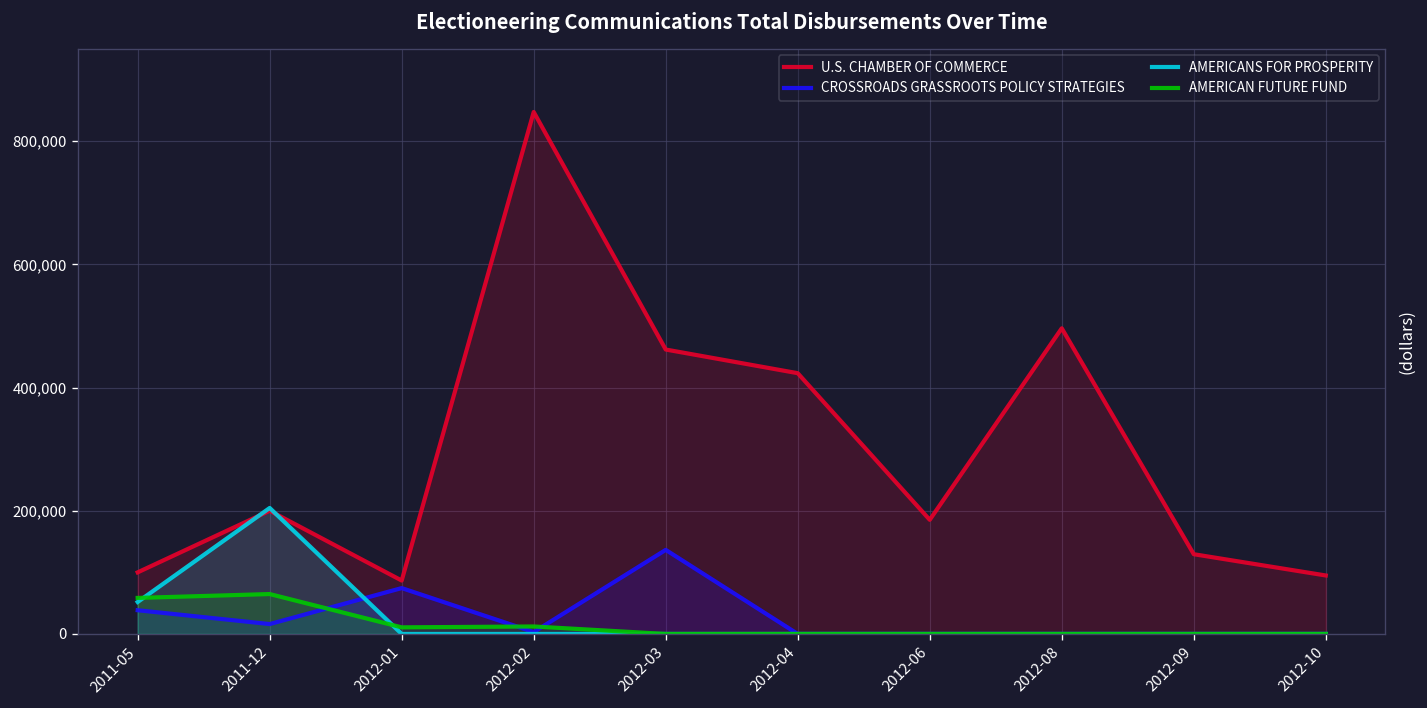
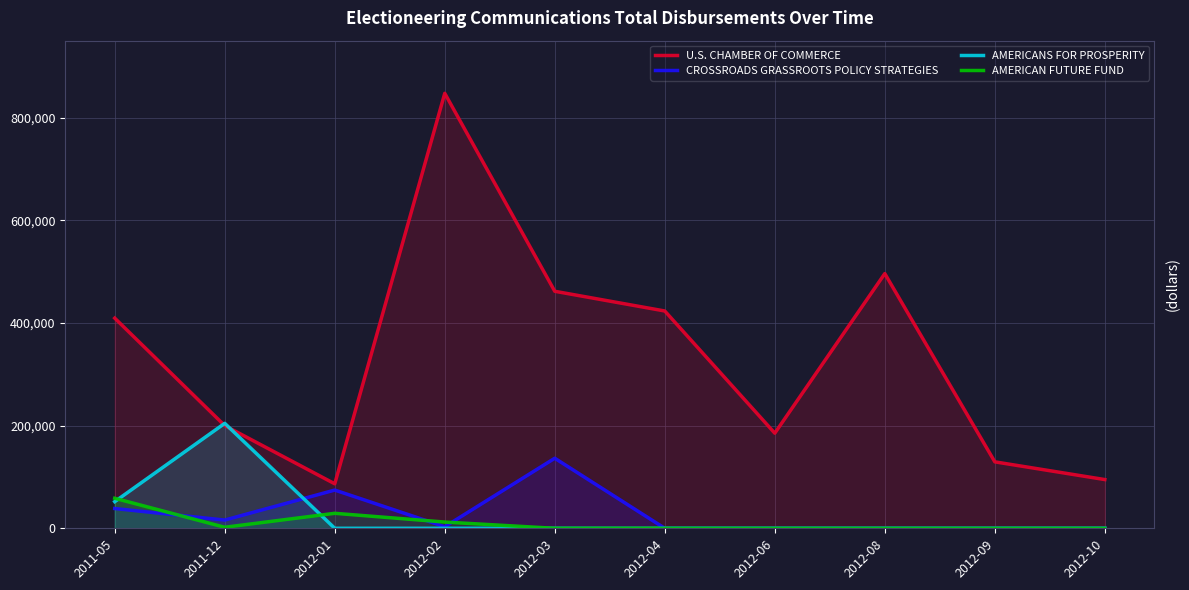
U.S. CHAMBER OF COMMERCE, 2011-05: 100,000 -> 410,000
AMERICAN FUTURE FUND, 2011-12: 60,000 -> 0
AMERICAN FUTURE FUND, 2012-01: 10,000 -> 30,000
